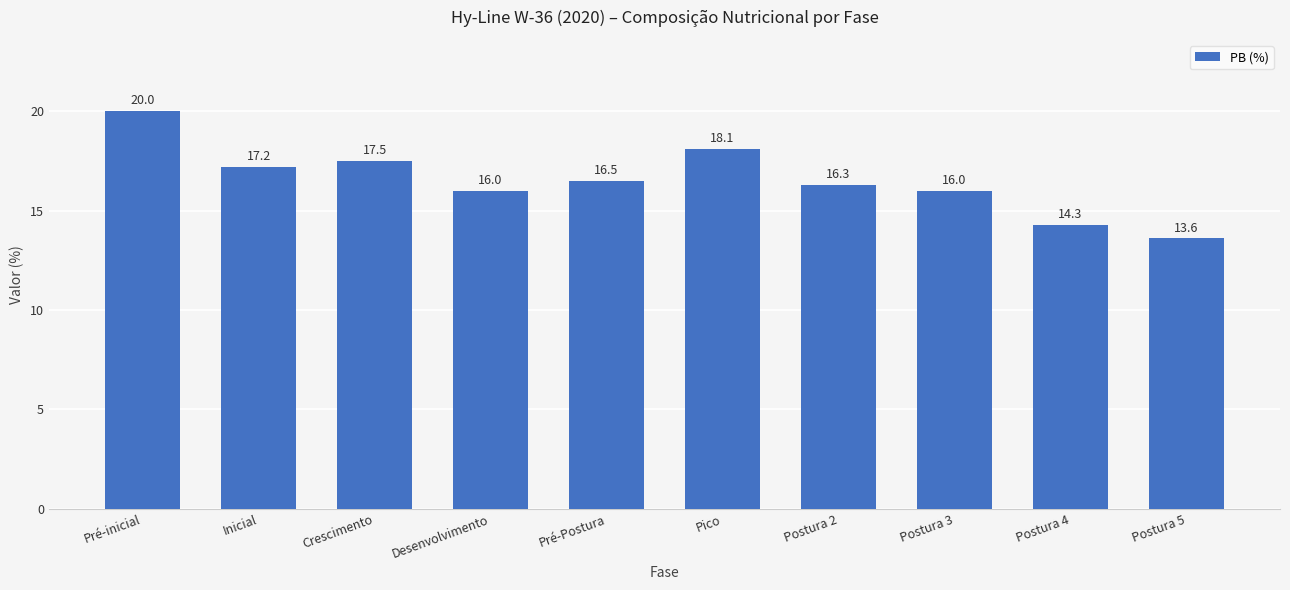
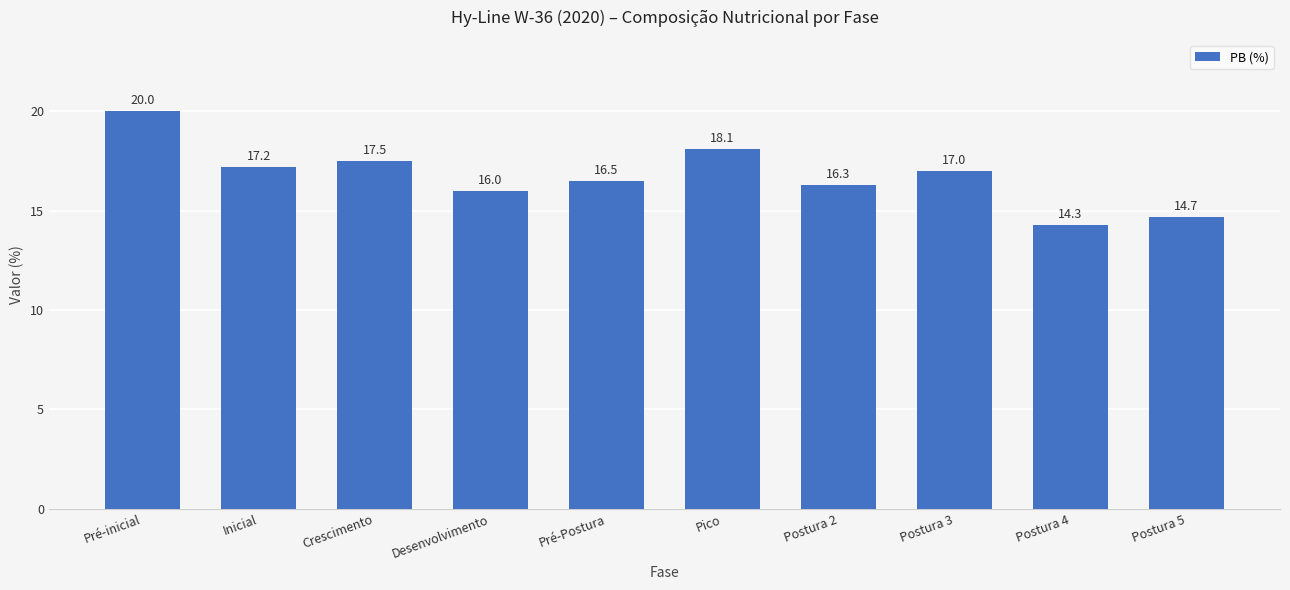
Postura 3: 16.0 -> 17.0
Postura 5: 13.6 -> 14.7
